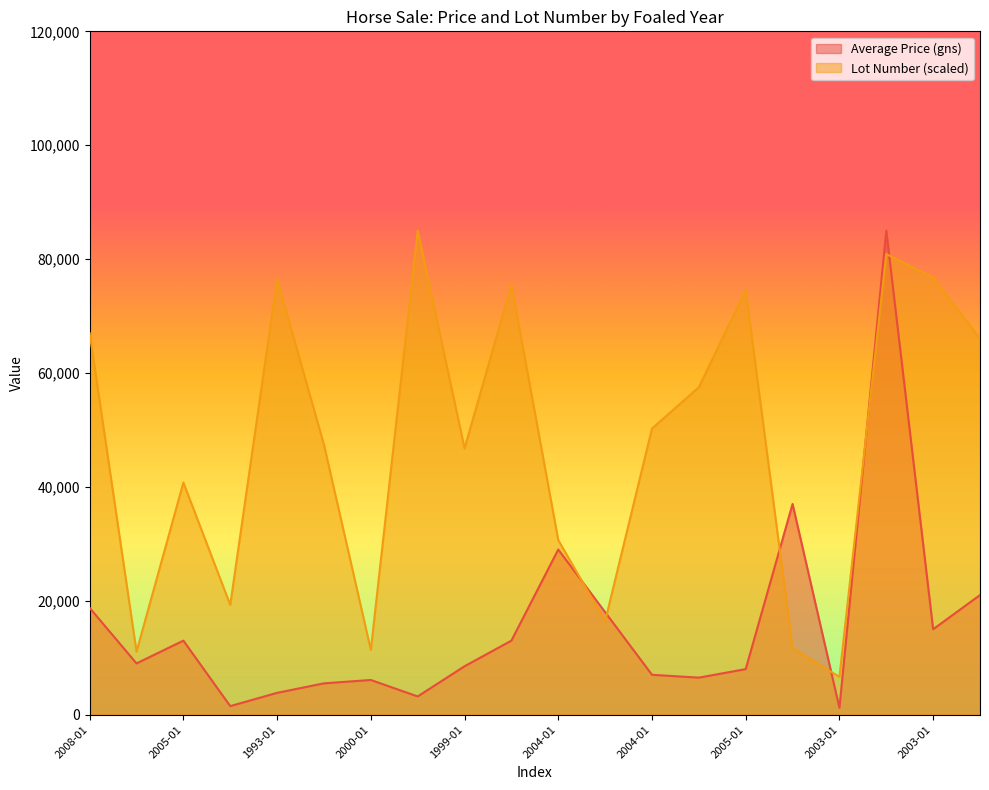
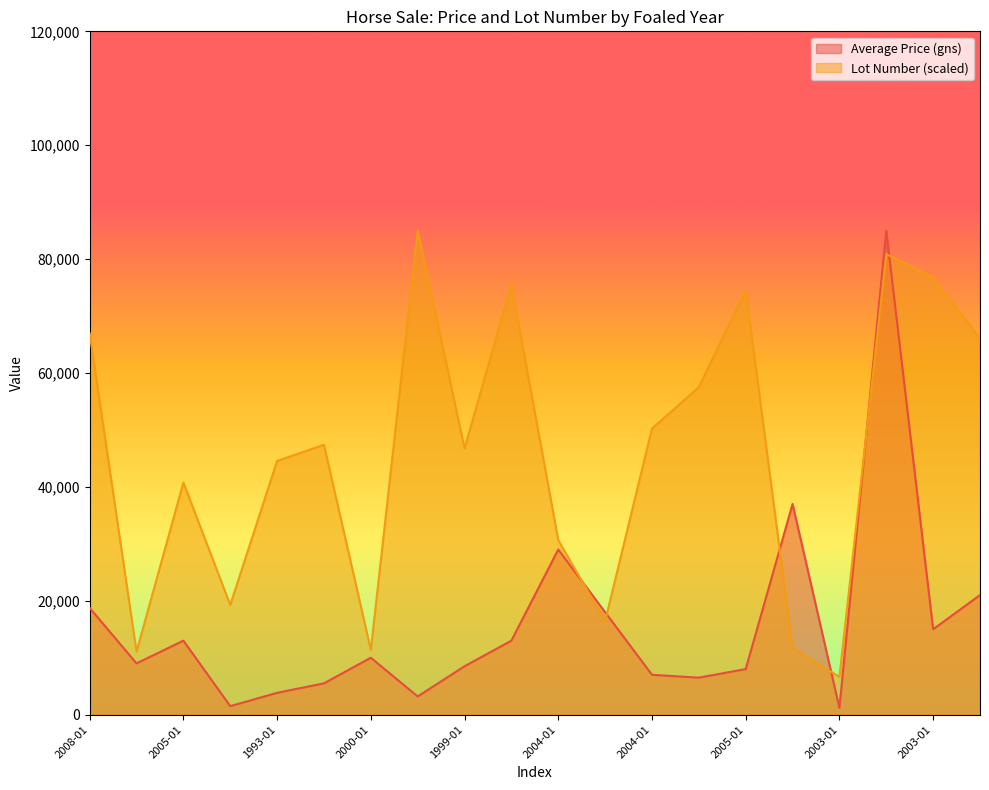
Lot Number (scaled), 1993-01: 76,000 -> 45,000
Average Price (gns), 2000-01: 6,000 -> 10,000
